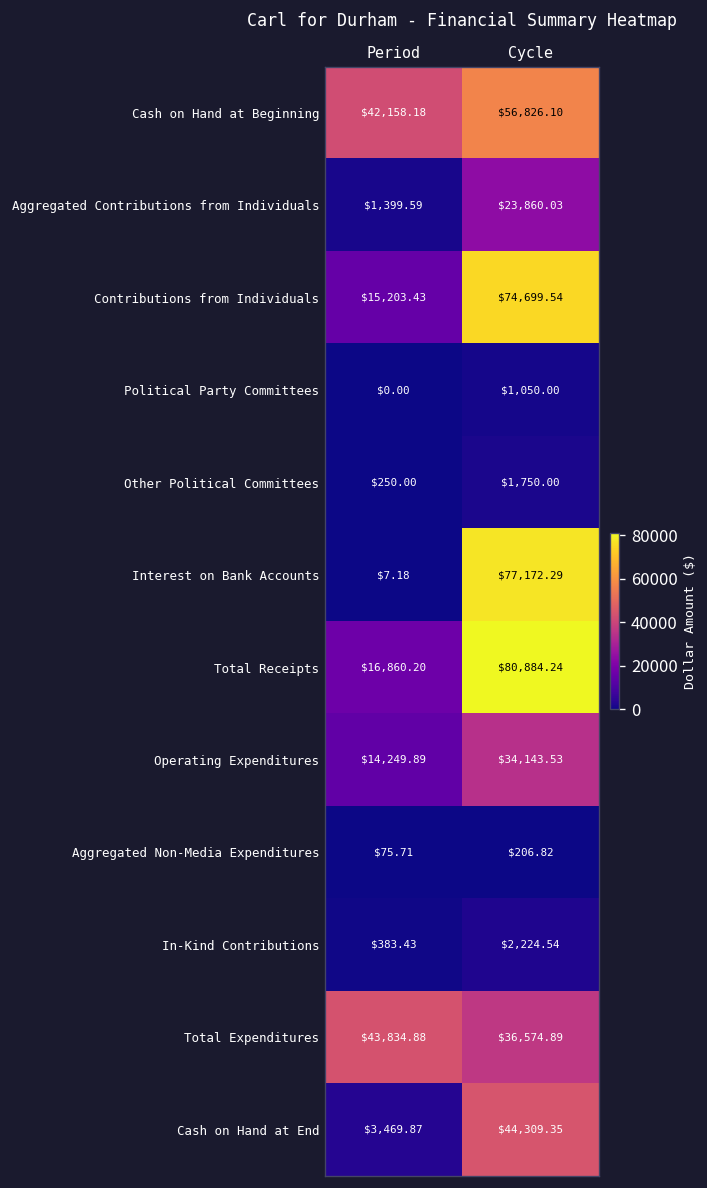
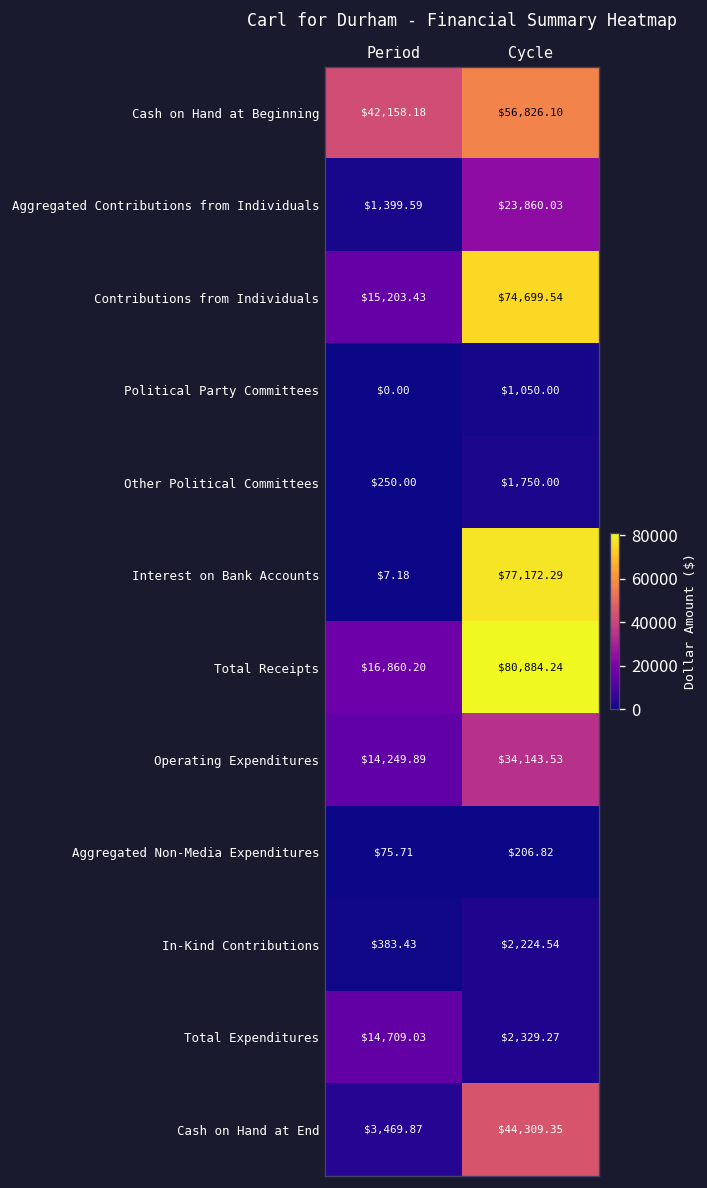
Total Expenditures, Period: $43,834.88 -> $14,709.03
Total Expenditures, Cycle: $36,574.89 -> $2,329.27
